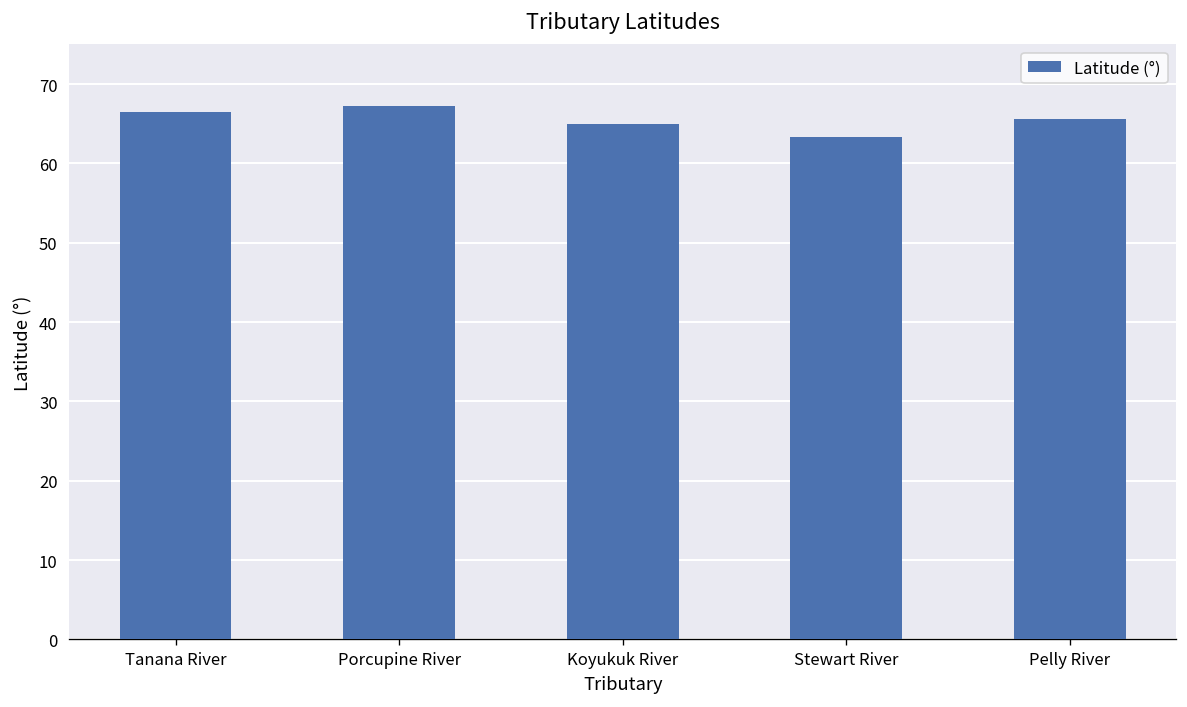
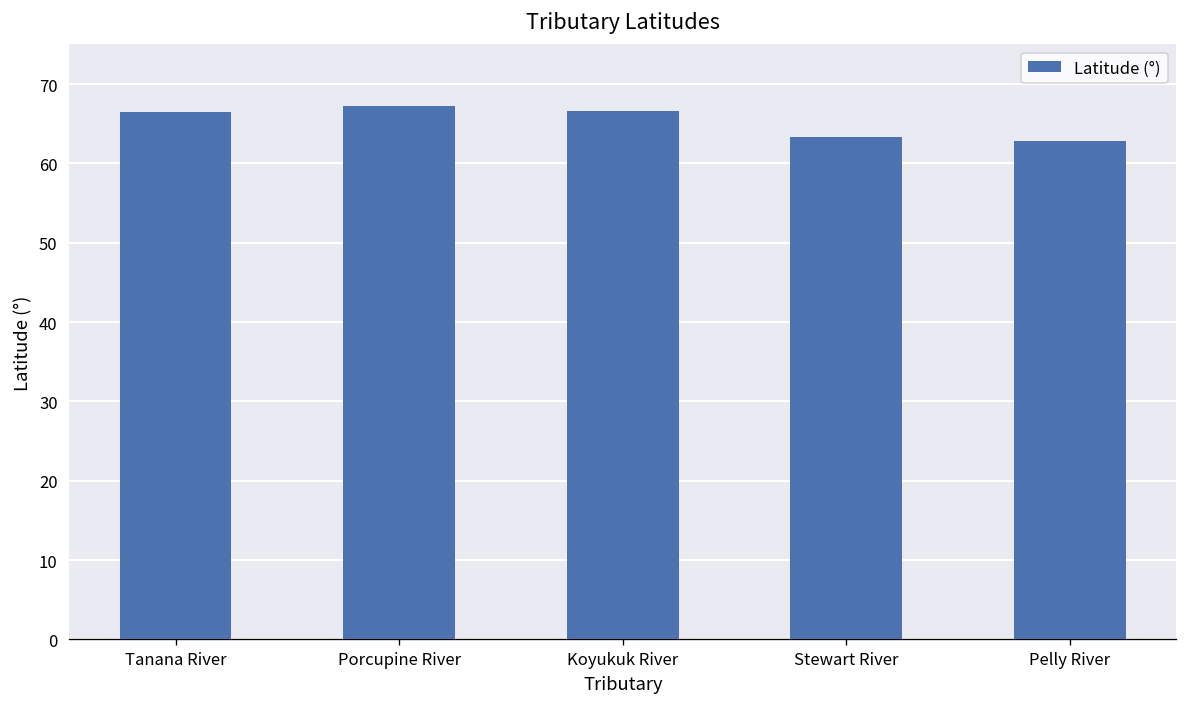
Koyukuk River: 65 -> 67
Pelly River: 66 -> 63
